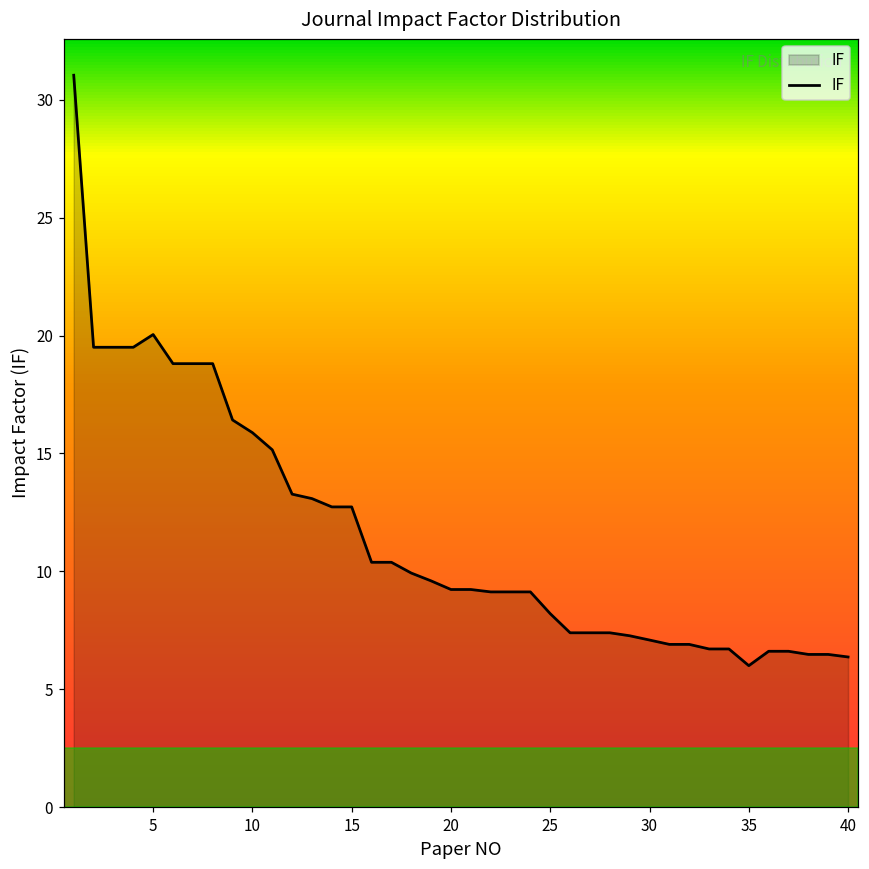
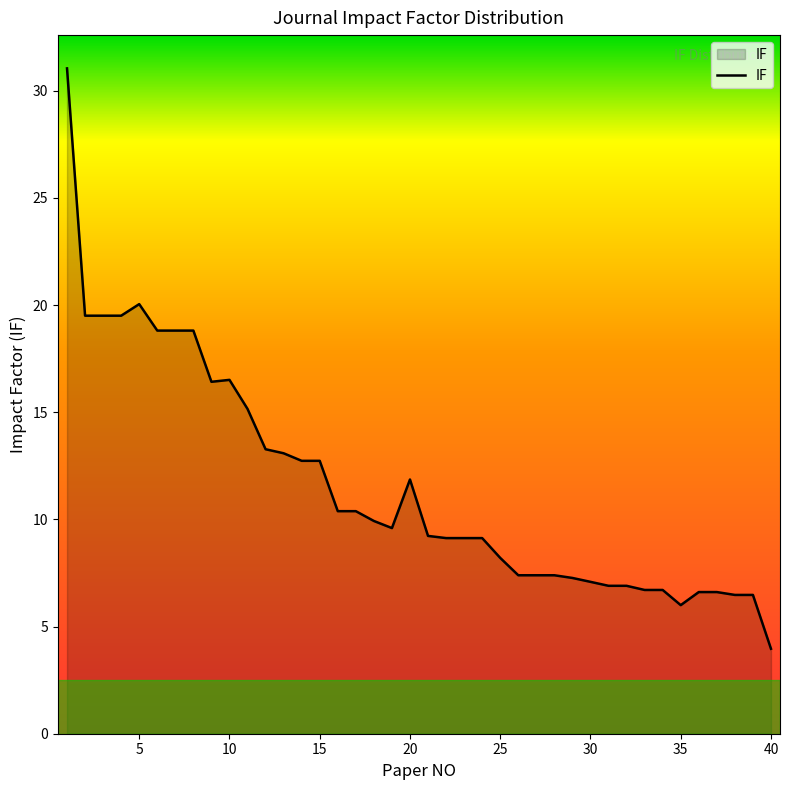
IF, 10: 15.9 -> 16.5
IF, 20: 9.2 -> 11.9
IF, 40: 6.4 -> 4.0
